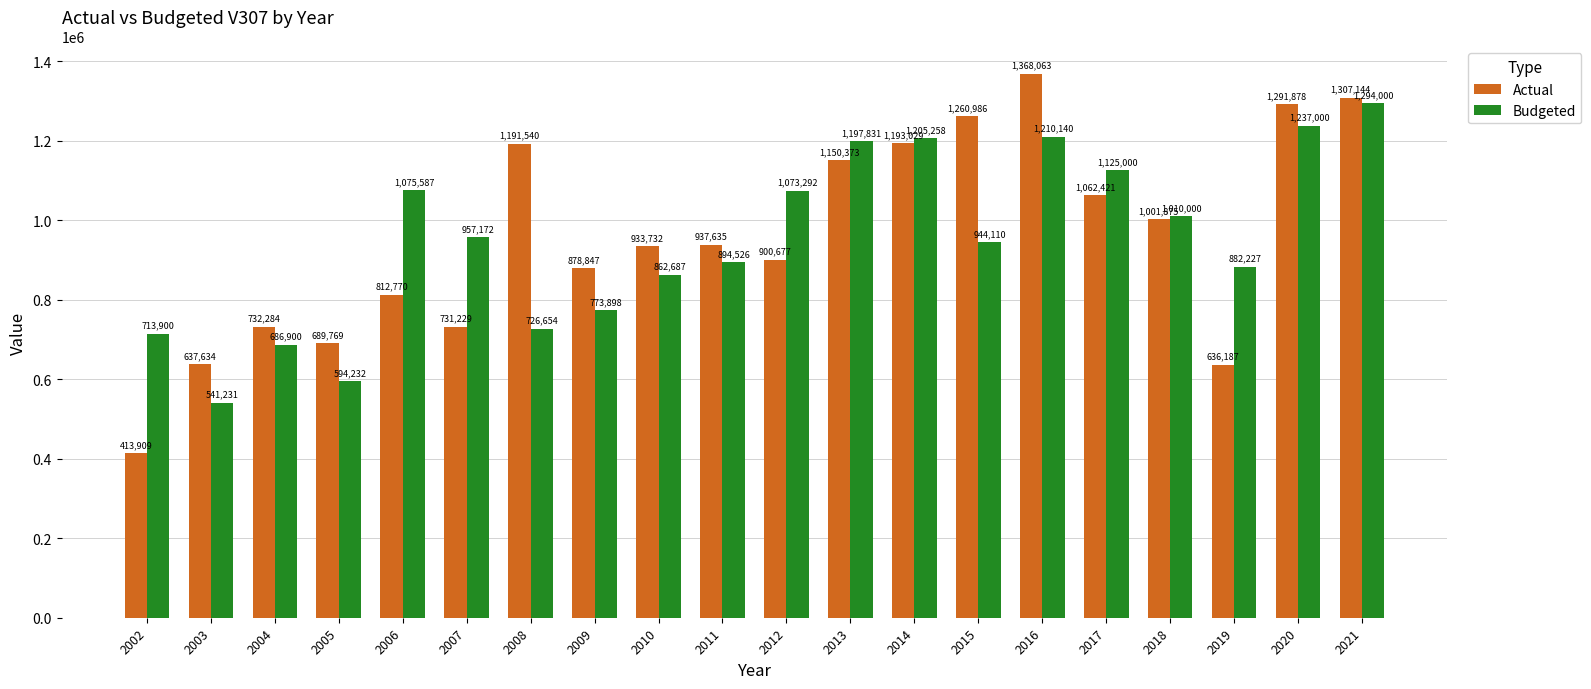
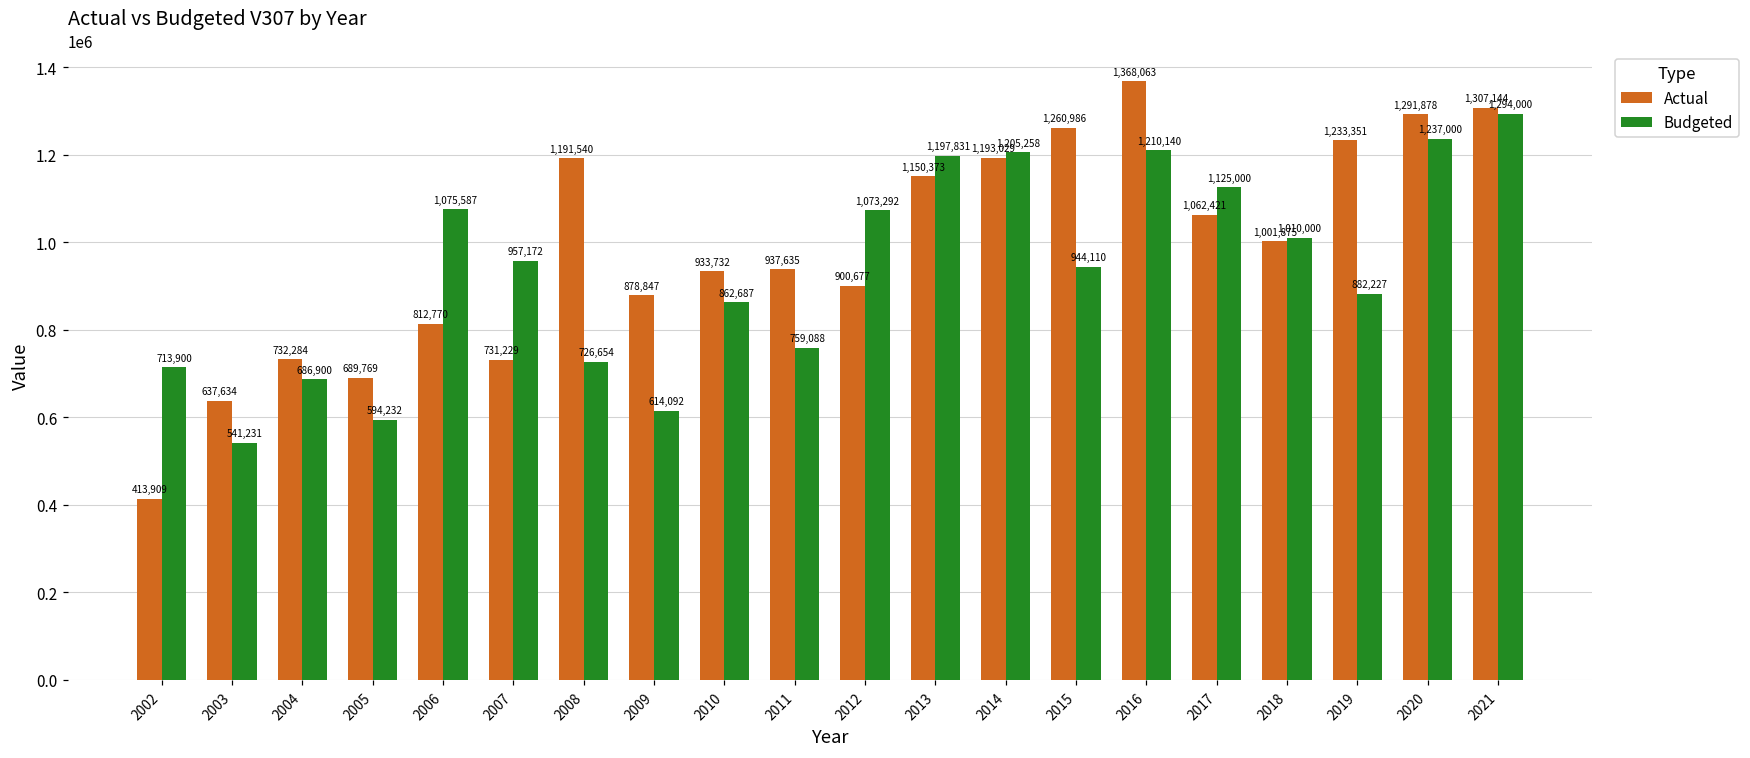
Budgeted, 2009: 773,898 -> 614,092
Budgeted, 2011: 894,526 -> 759,088
Actual, 2019: 636,187 -> 1,233,351
